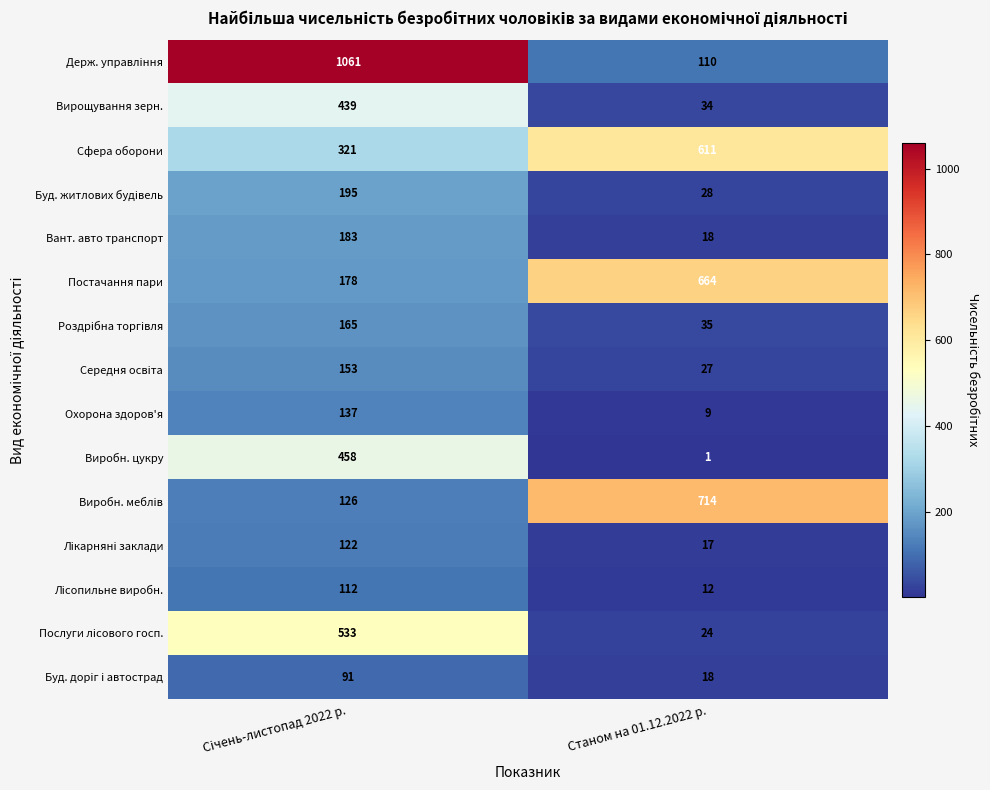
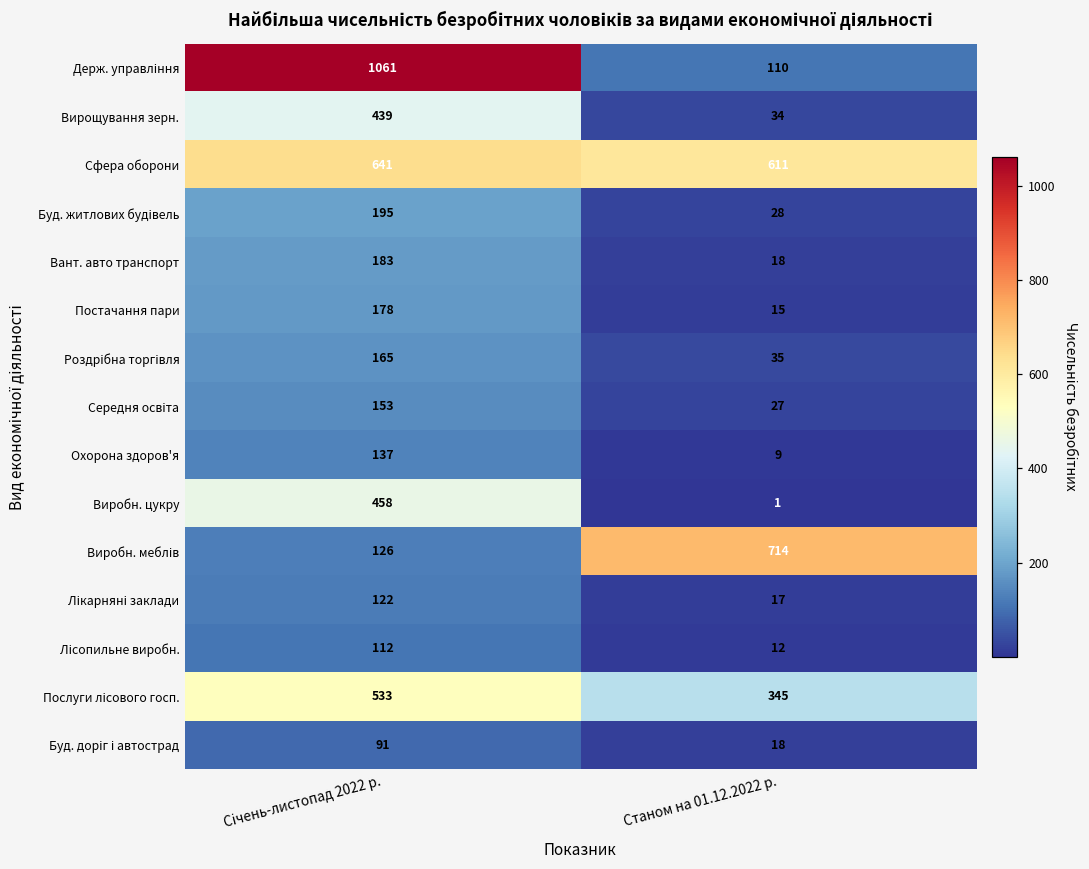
Сфера оборони, Січень-листопад 2022 р.: 321 -> 641
Постачання пари, Станом на 01.12.2022 р.: 664 -> 15
Послуги лісового госп., Станом на 01.12.2022 р.: 24 -> 345
